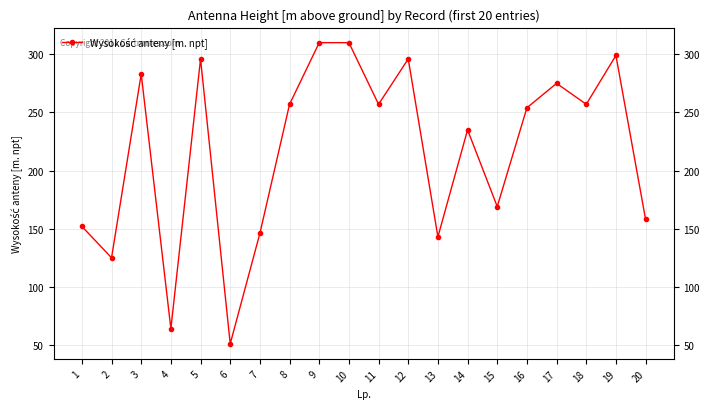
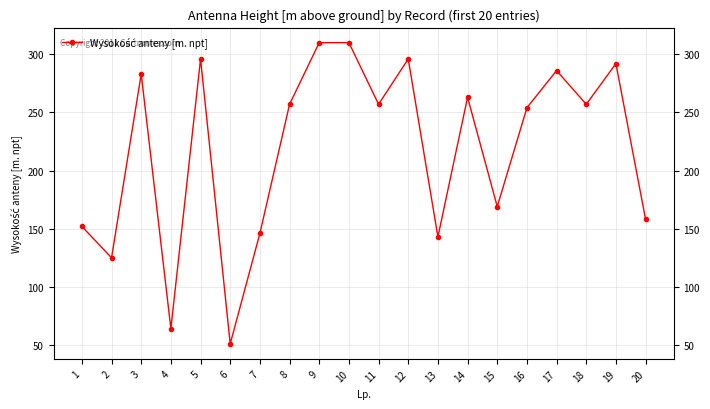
14: 235 -> 263
17: 275 -> 286
19: 299 -> 292
